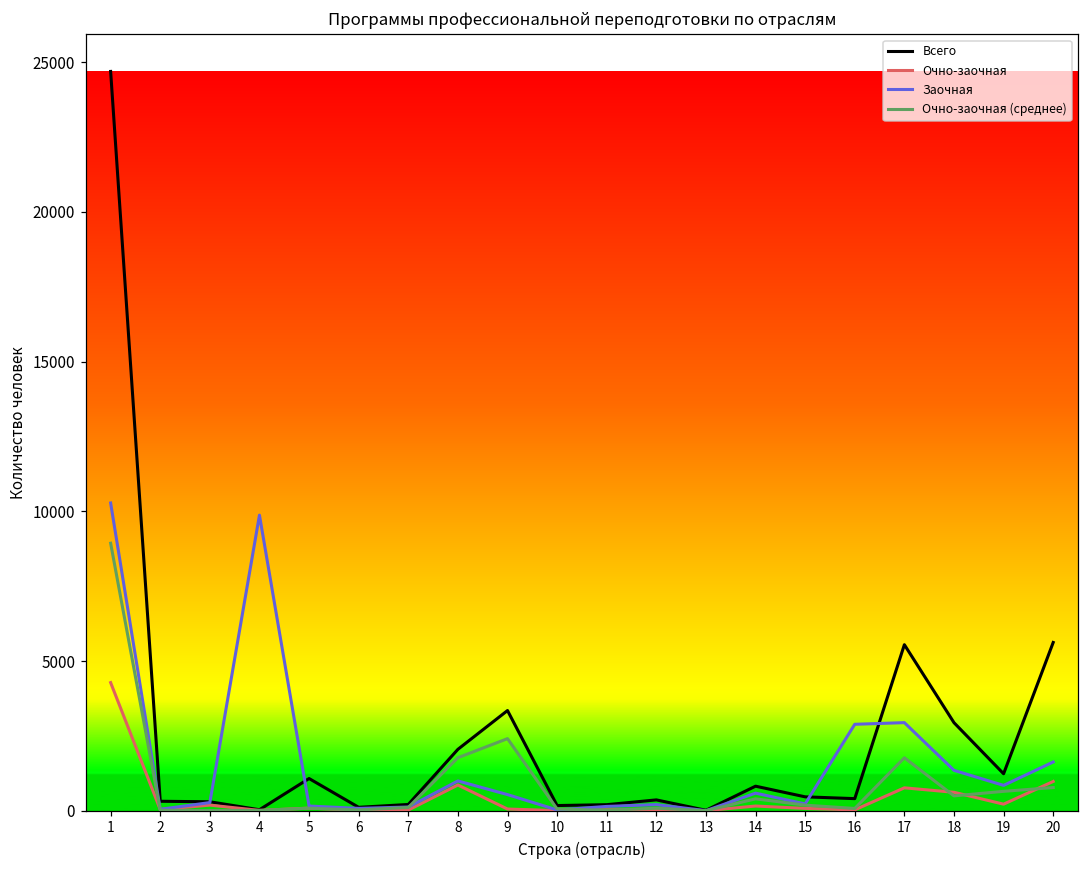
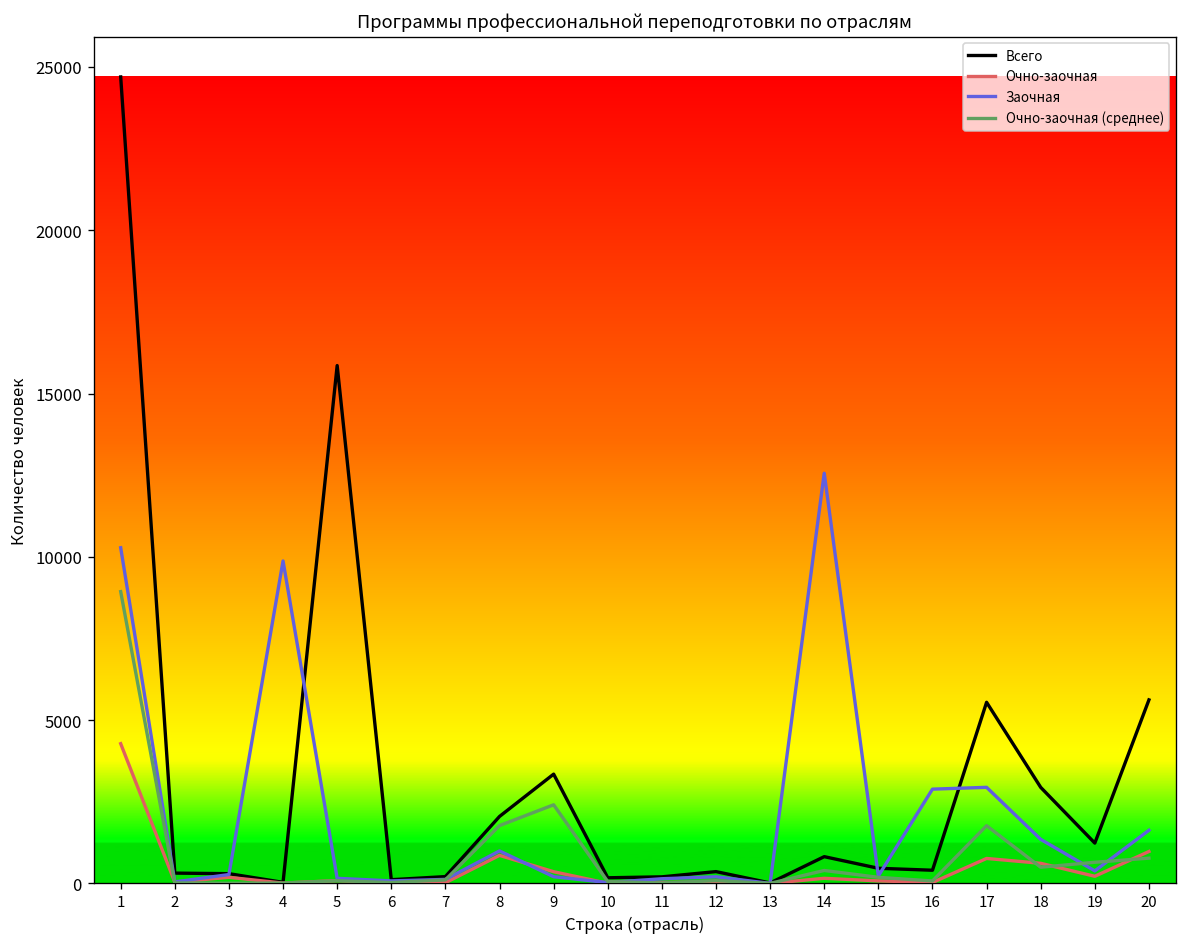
Всего, 5: 1100 -> 15900
Очно-заочная, 9: 100 -> 400
Заочная, 9: 500 -> 200
Заочная, 14: 600 -> 12600
Заочная, 19: 800 -> 400
